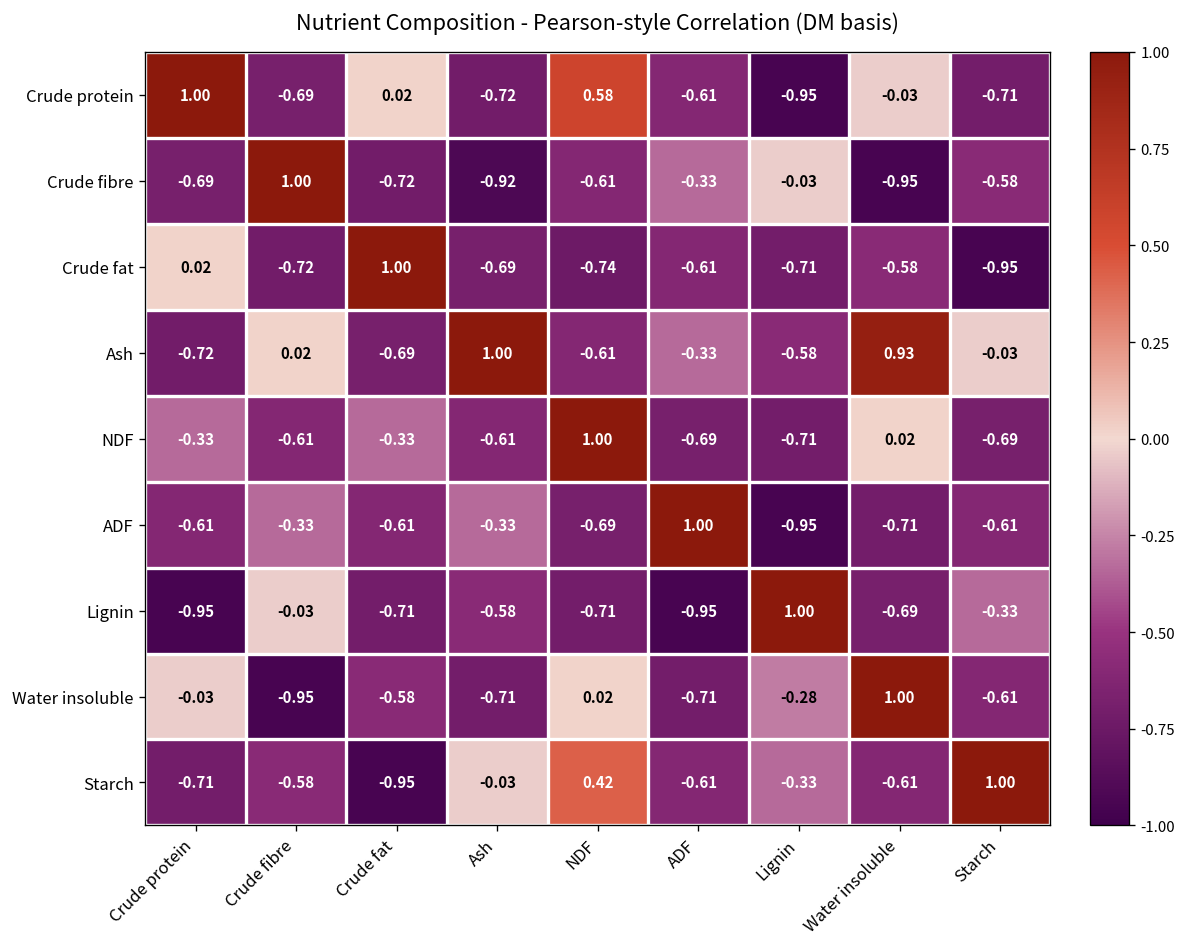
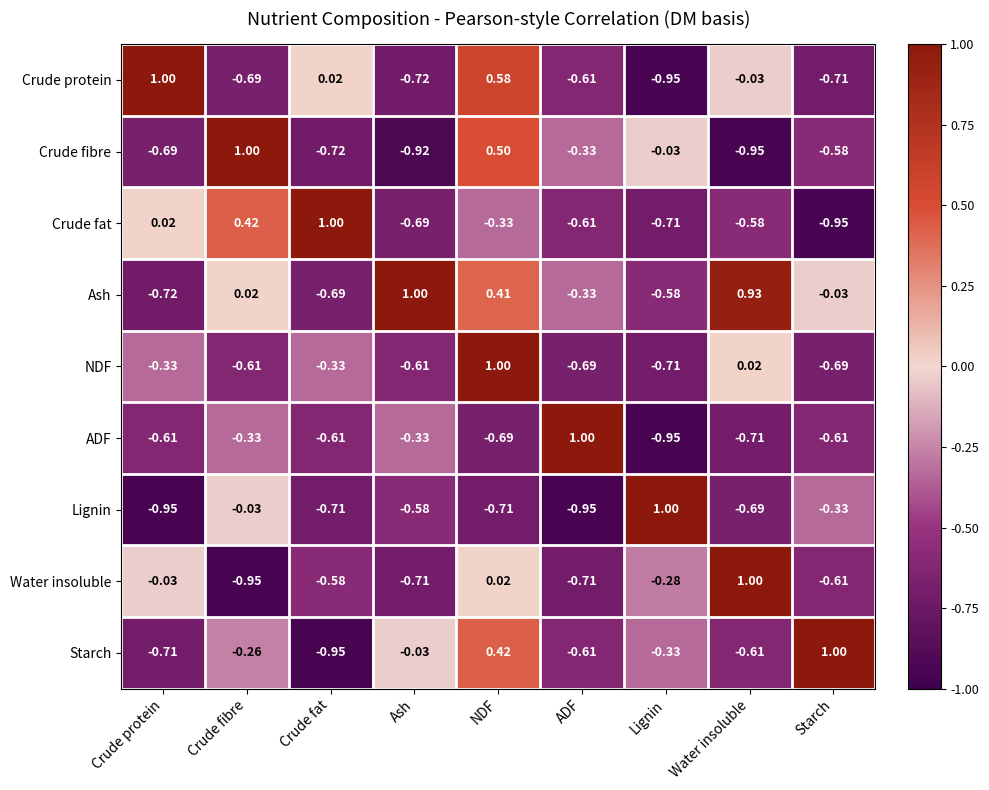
Crude fibre, NDF: -0.61 -> 0.50
Crude fat, Crude fibre: -0.72 -> 0.42
Crude fat, NDF: -0.74 -> -0.33
Ash, NDF: -0.61 -> 0.41
Starch, Crude fibre: -0.58 -> -0.26
